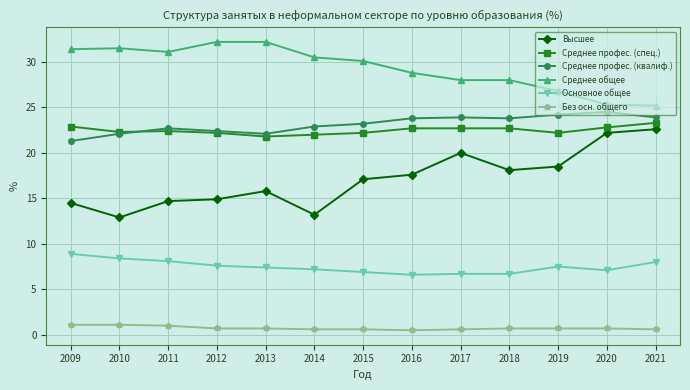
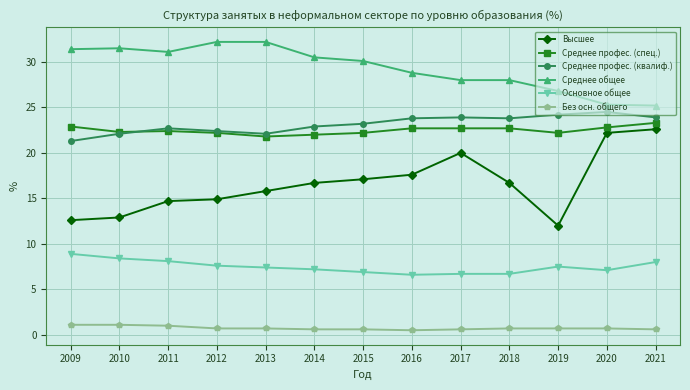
Высшее, 2009: 15 -> 13
Высшее, 2014: 13 -> 17
Высшее, 2018: 18 -> 17
Высшее, 2019: 19 -> 12
